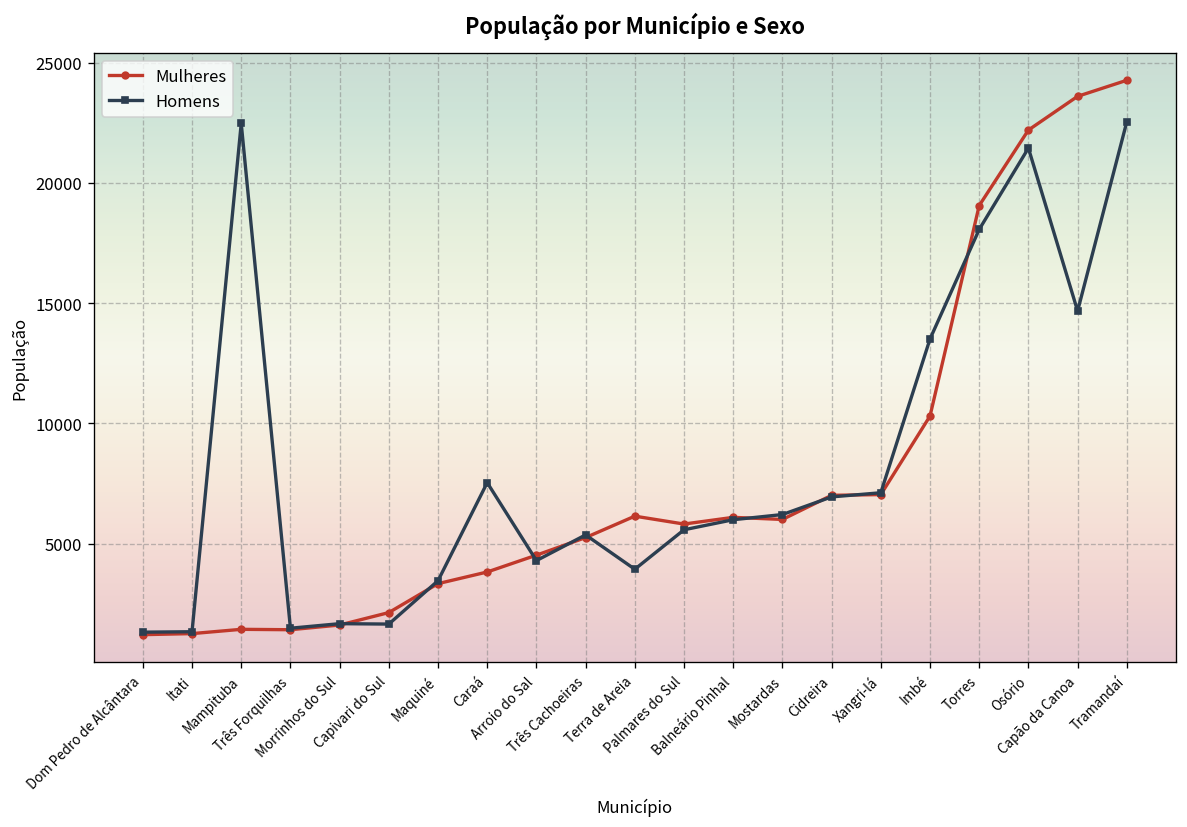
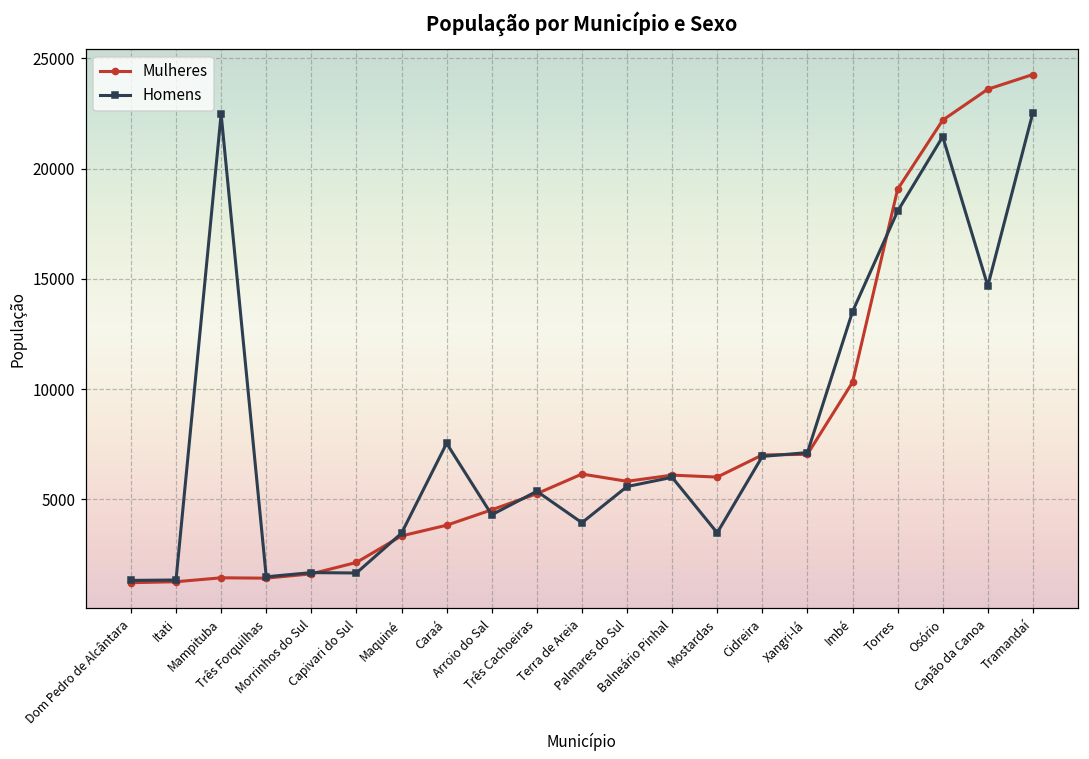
Homens, Mostardas: 6200 -> 3500
